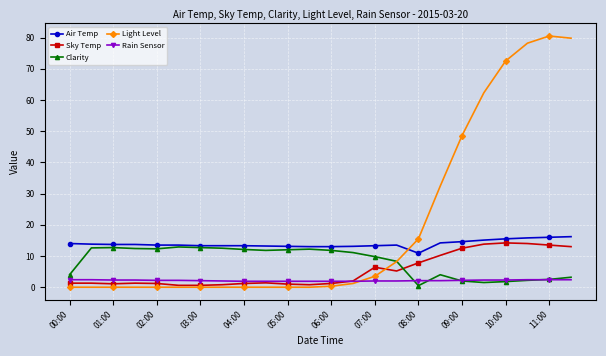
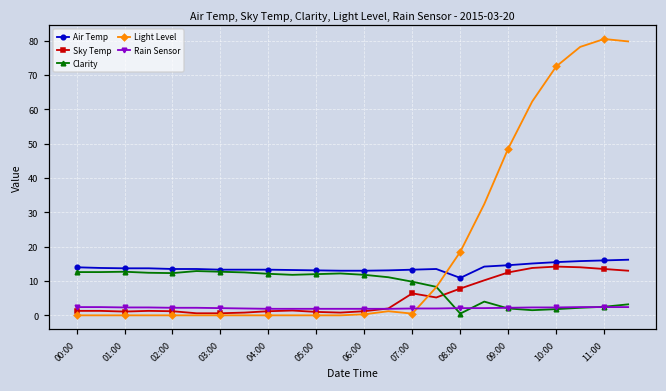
Clarity, 00:00: 4 -> 13
Light Level, 07:00: 4 -> 1
Light Level, 08:00: 16 -> 19
